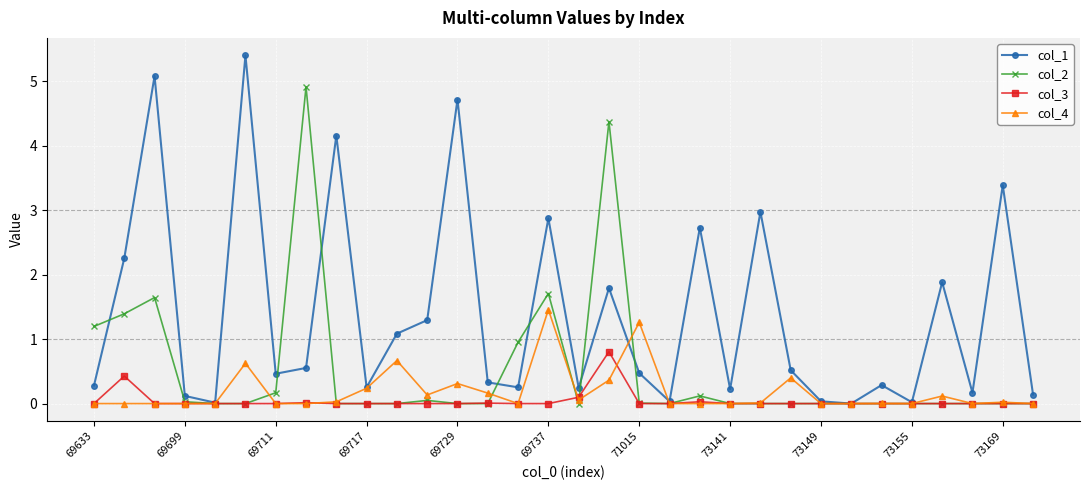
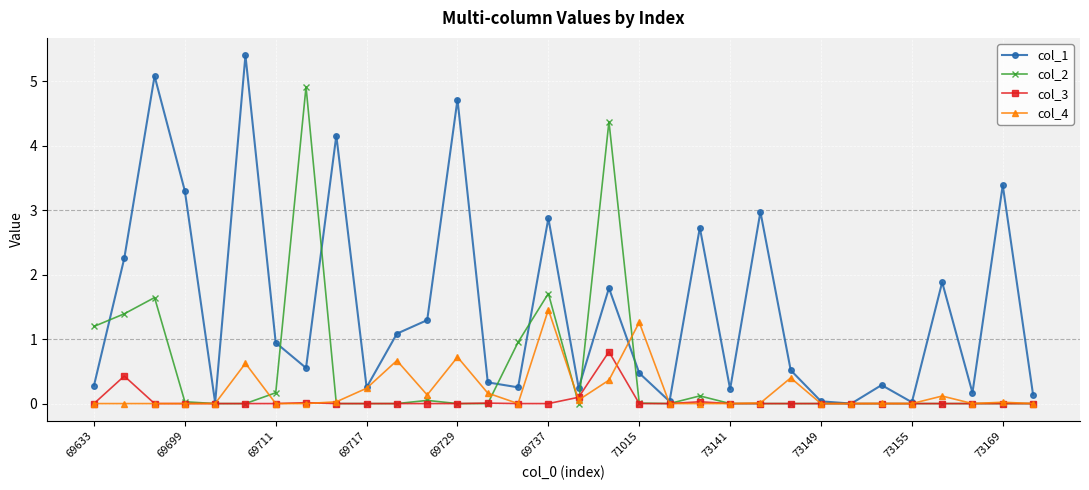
col_1, 69699: 0.1 -> 3.3
col_1, 69711: 0.5 -> 0.9
col_4, 69729: 0.3 -> 0.7
